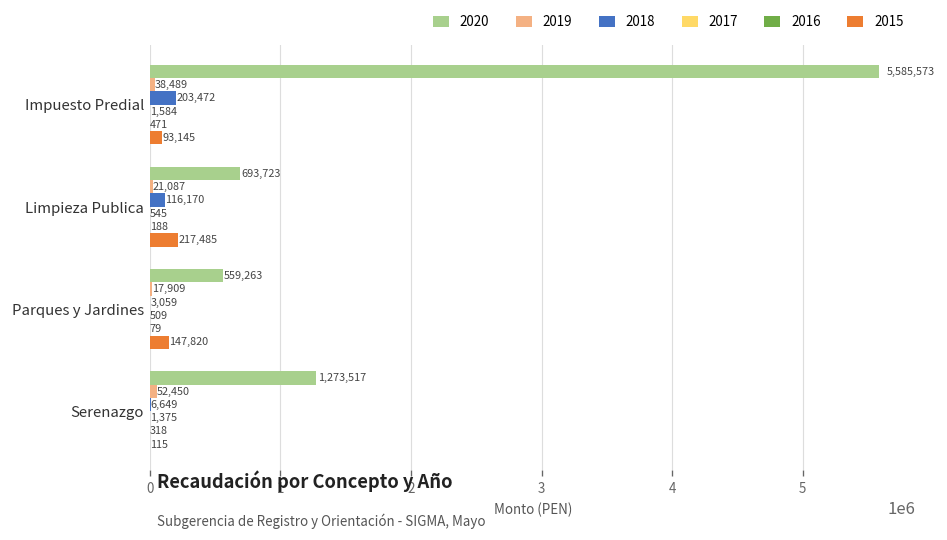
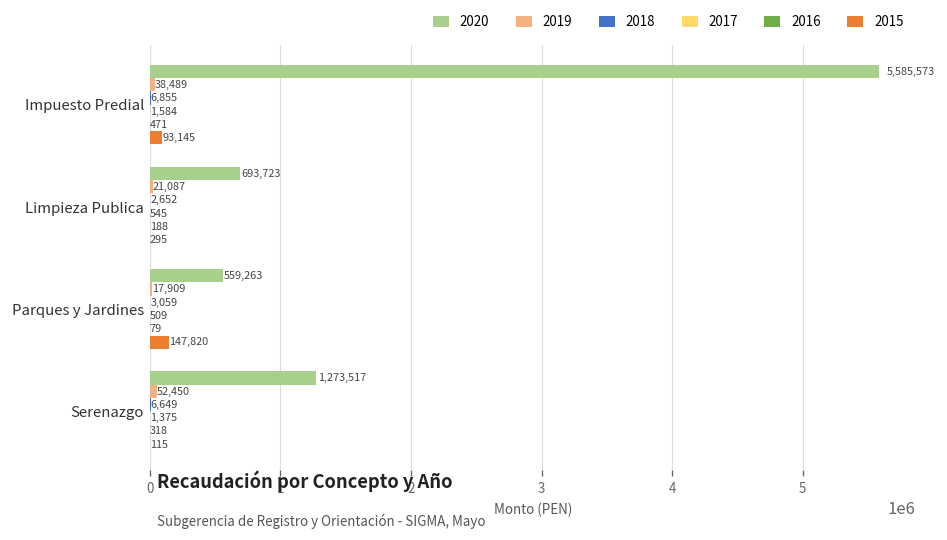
2018, Impuesto Predial: 203,472 -> 6,855
2018, Limpieza Publica: 116,170 -> 2,652
2015, Limpieza Publica: 217,485 -> 295
